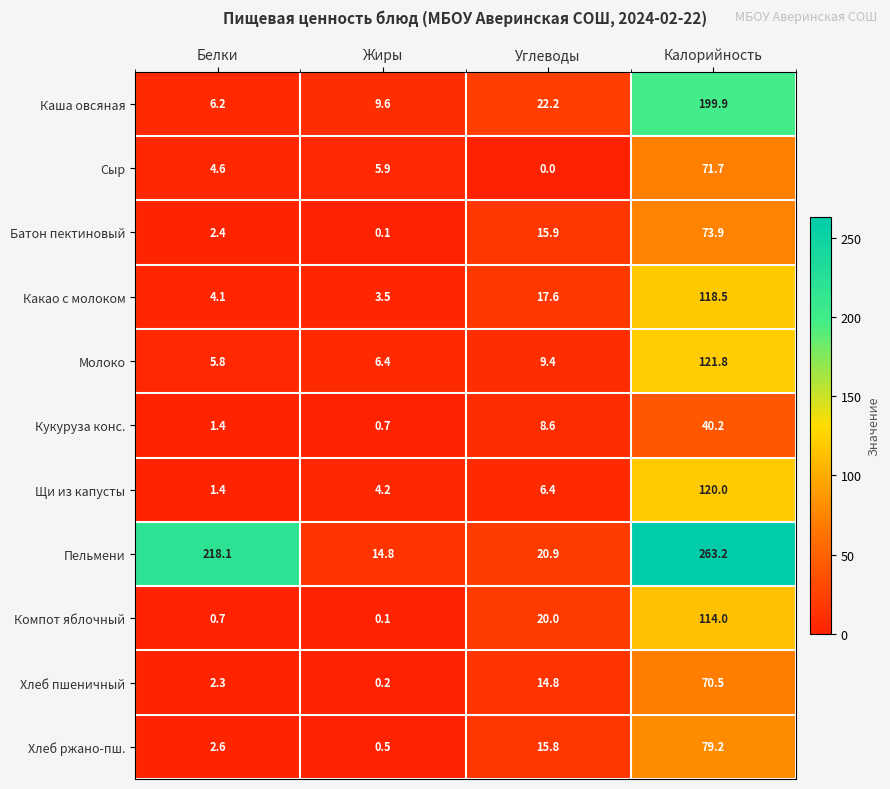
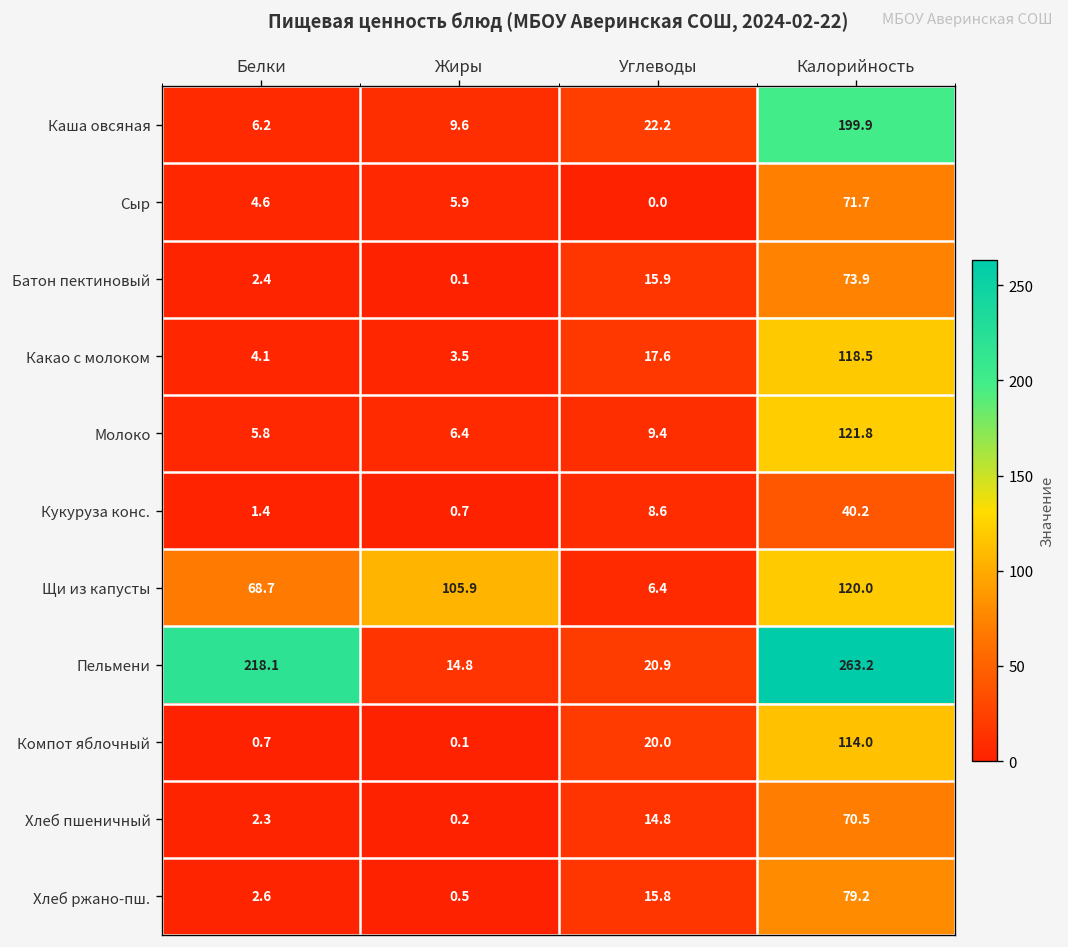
Щи из капусты, Белки: 1.4 -> 68.7
Щи из капусты, Жиры: 4.2 -> 105.9
